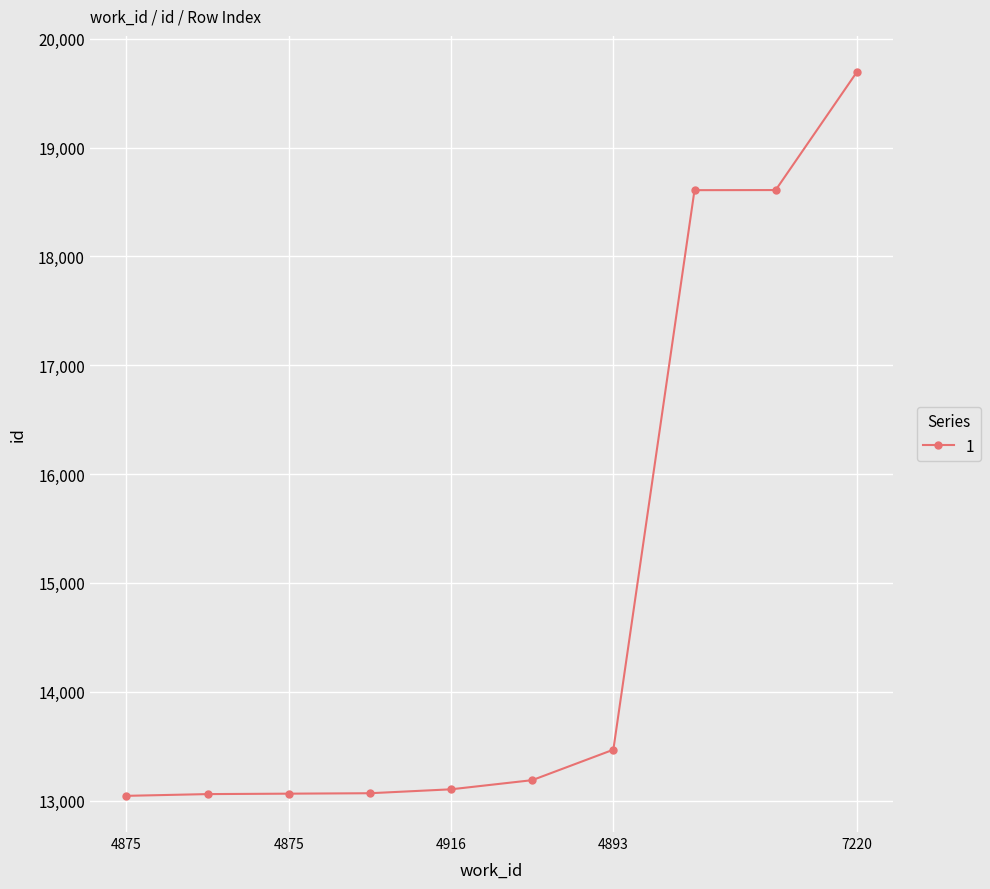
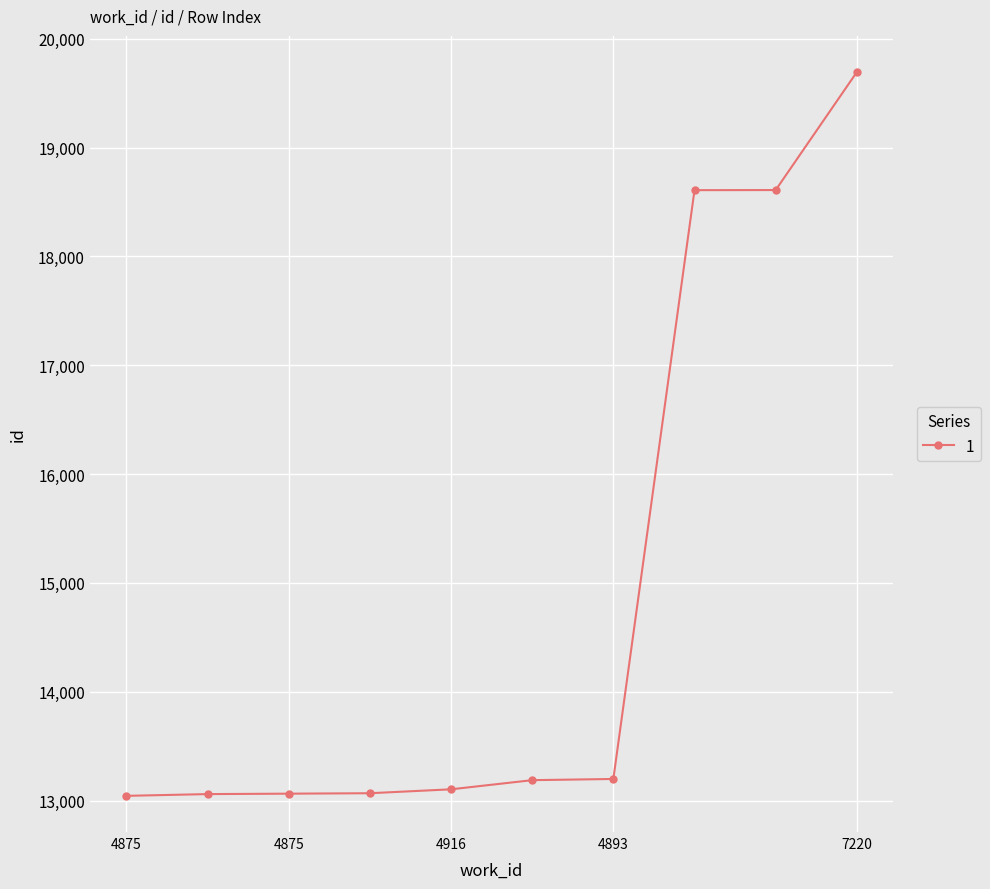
4893: 13,470 -> 13,200
